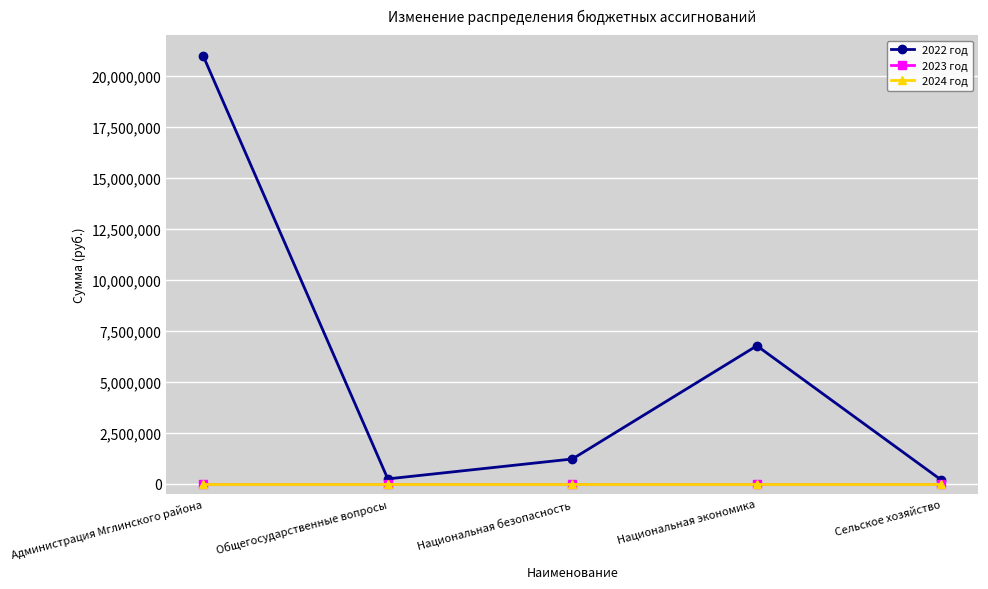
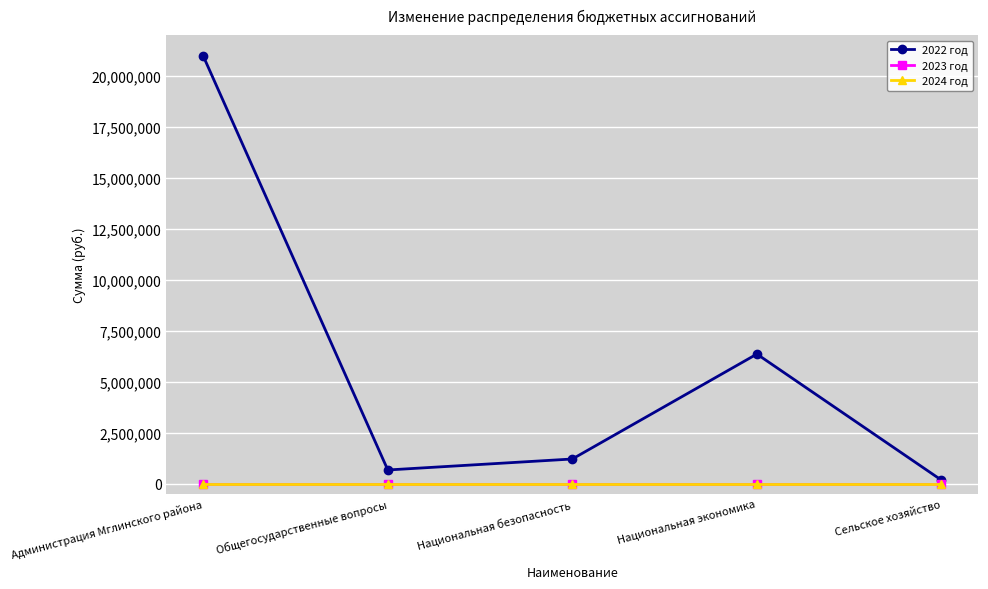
2022 год, Общегосударственные вопросы: 200,000 -> 700,000
2022 год, Национальная экономика: 6,800,000 -> 6,400,000
